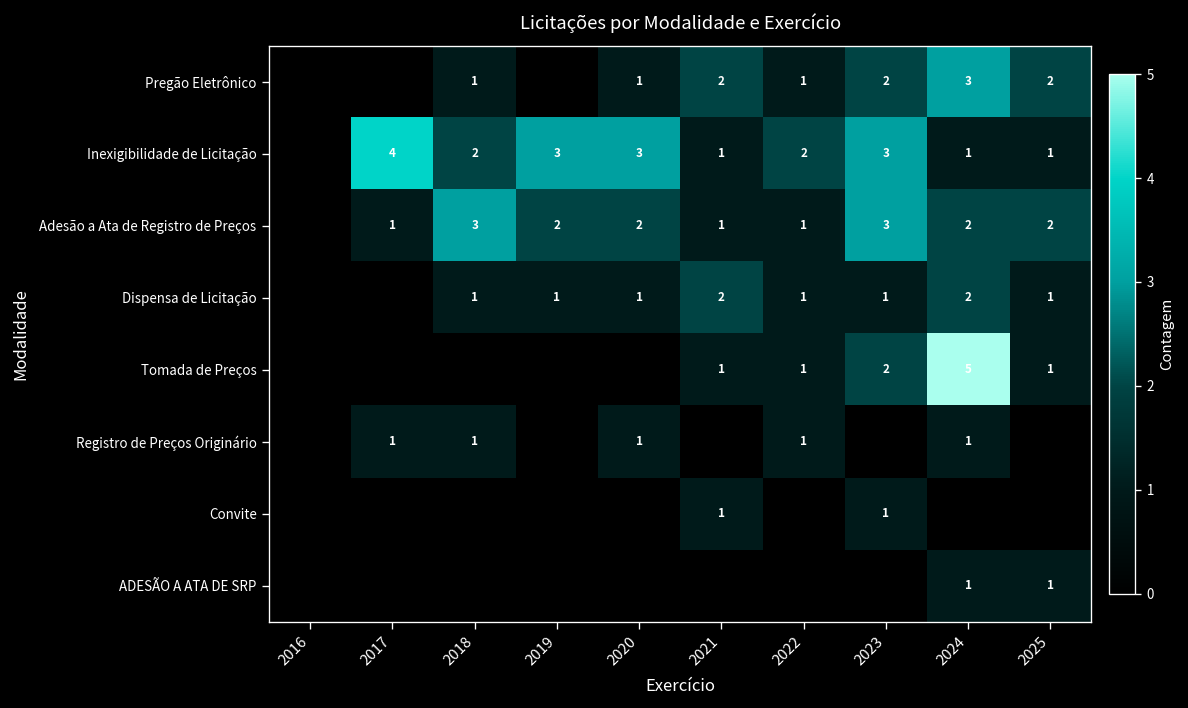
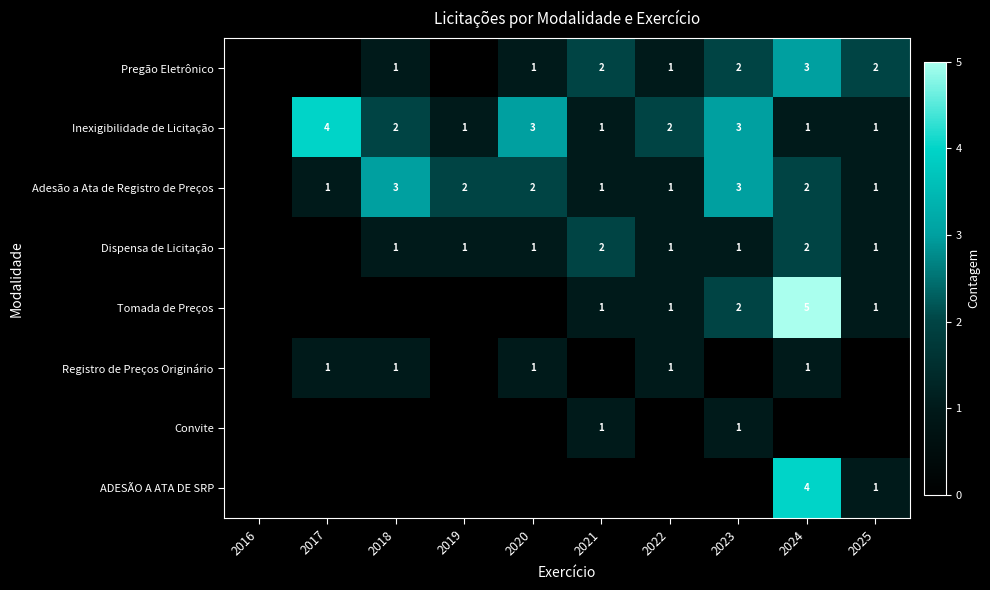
Inexigibilidade de Licitação, 2019: 3 -> 1
Adesão a Ata de Registro de Preços, 2025: 2 -> 1
ADESÃO A ATA DE SRP, 2024: 1 -> 4
